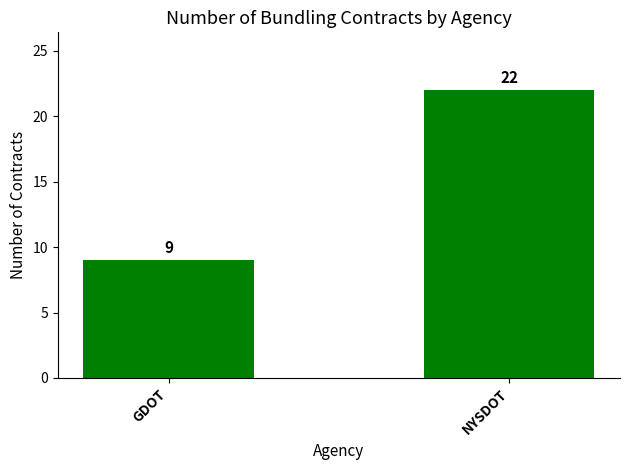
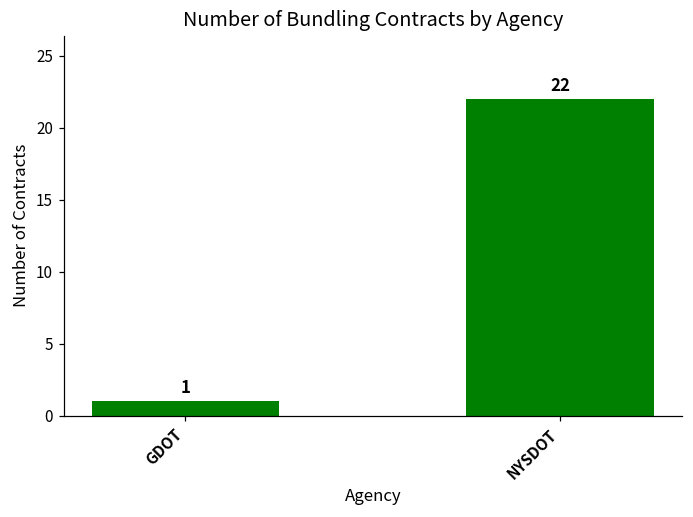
GDOT: 9 -> 1
